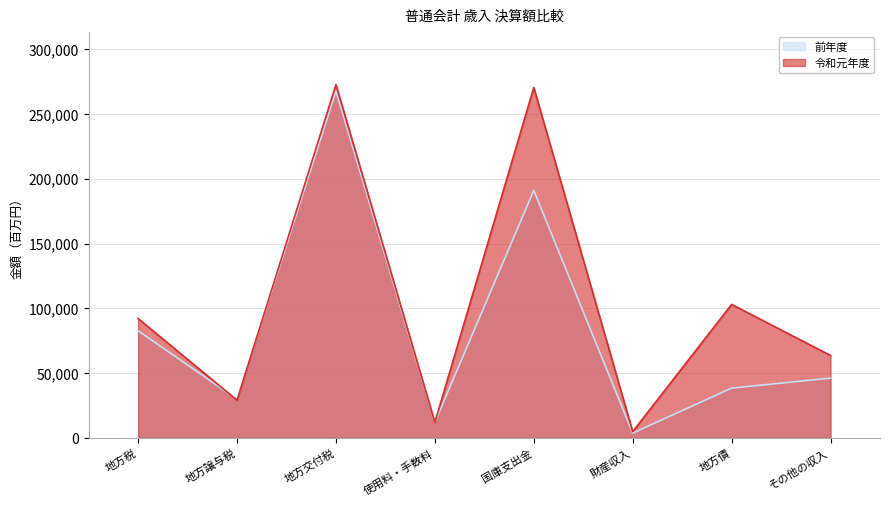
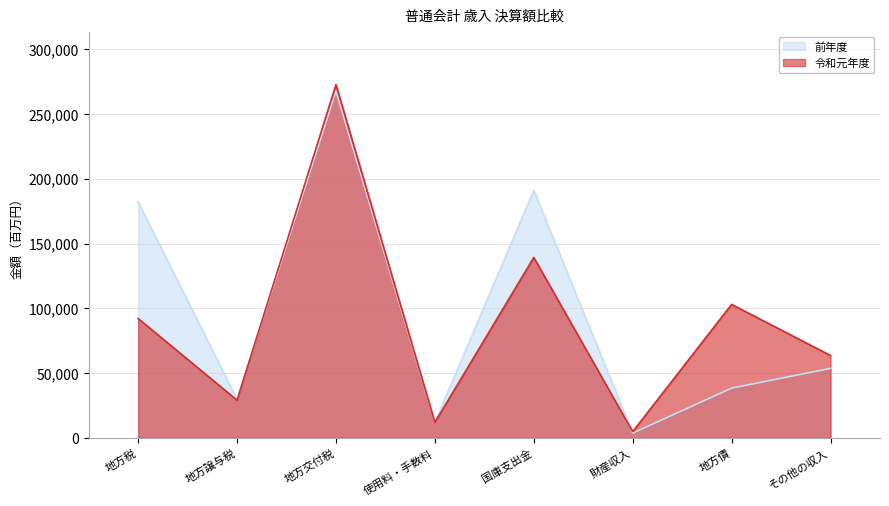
前年度, 地方税: 83,000 -> 182,000
令和元年度, 国庫支出金: 270,000 -> 139,000
前年度, その他の収入: 46,000 -> 54,000
